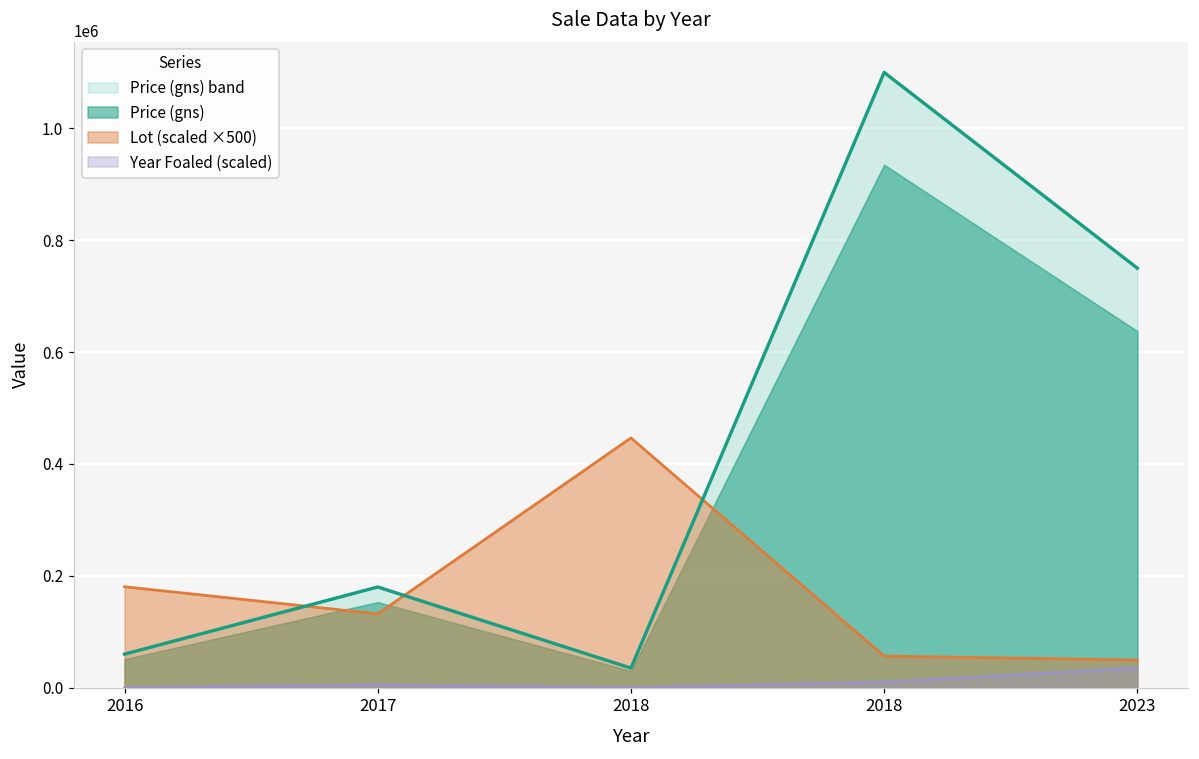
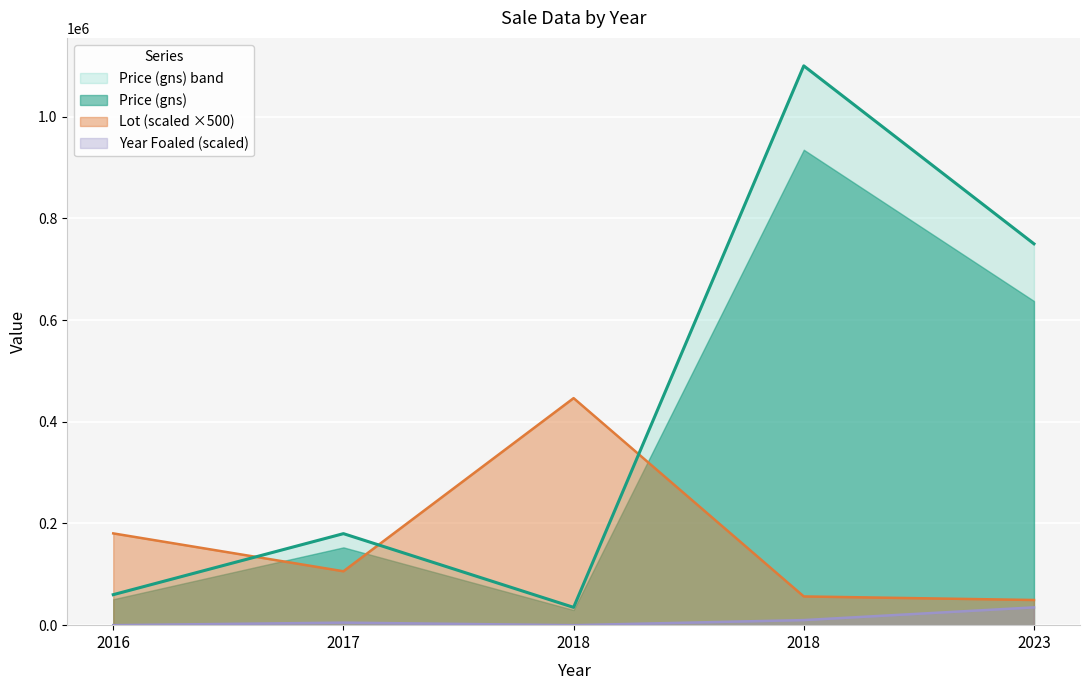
Lot (scaled ×500), 2017: 130000 -> 110000
